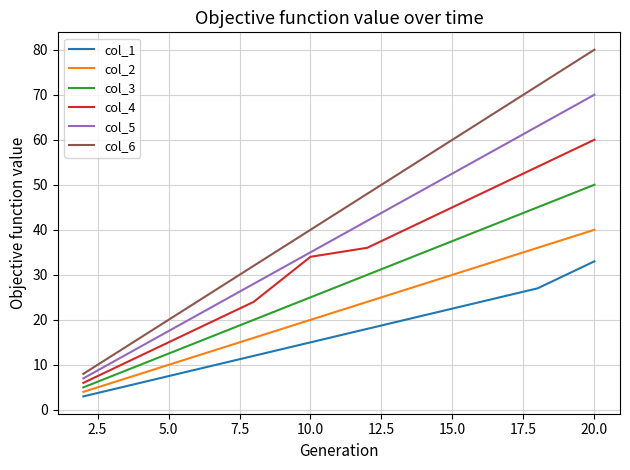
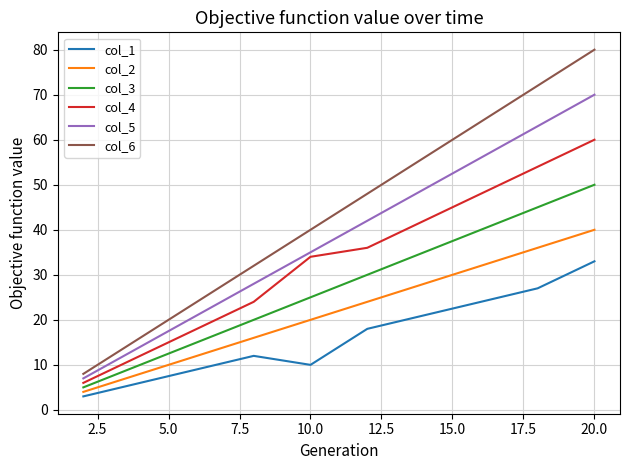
col_1, 10.0: 15 -> 10
